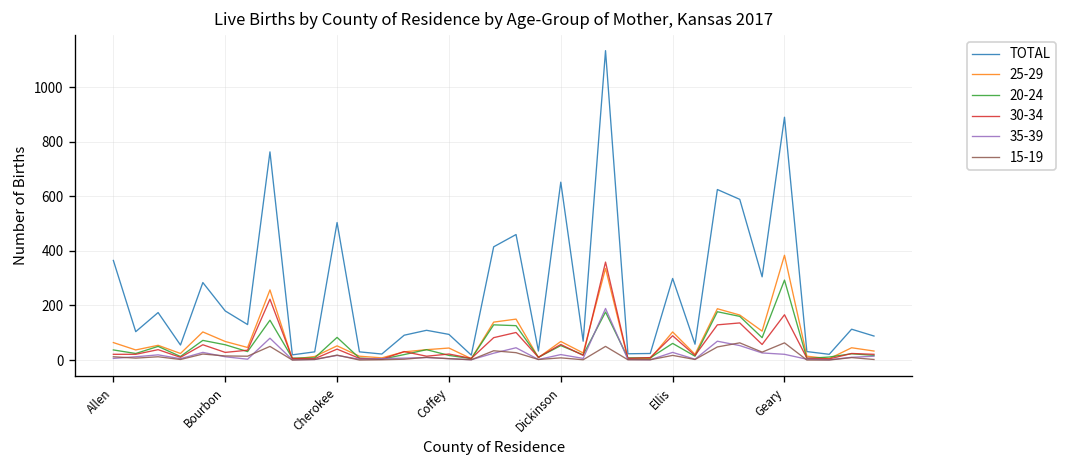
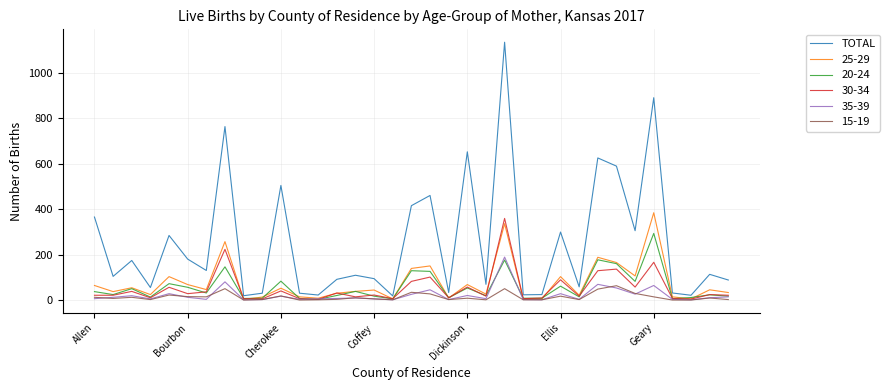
35-39, Geary: 20 -> 60
15-19, Geary: 60 -> 10
